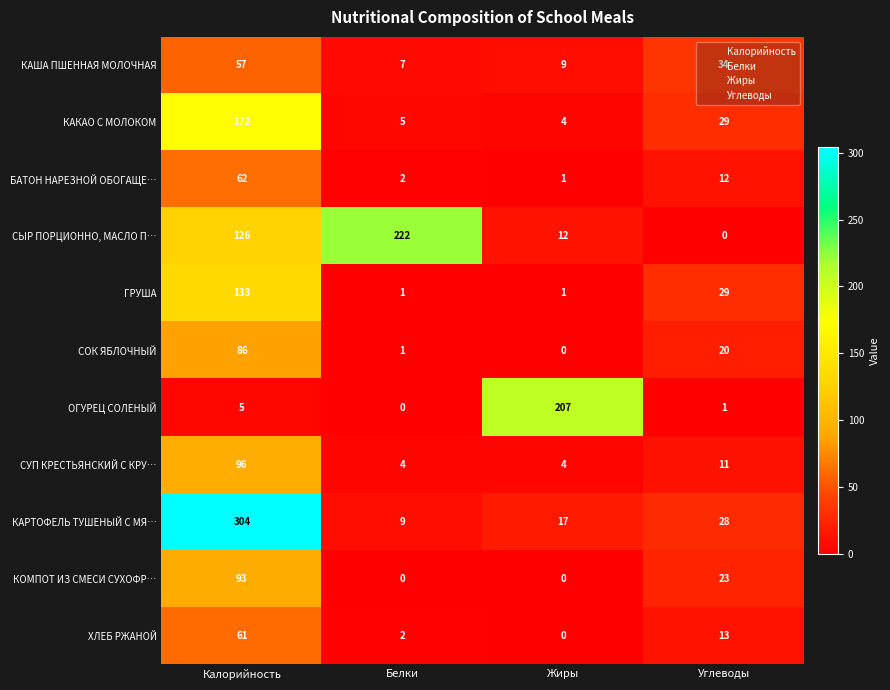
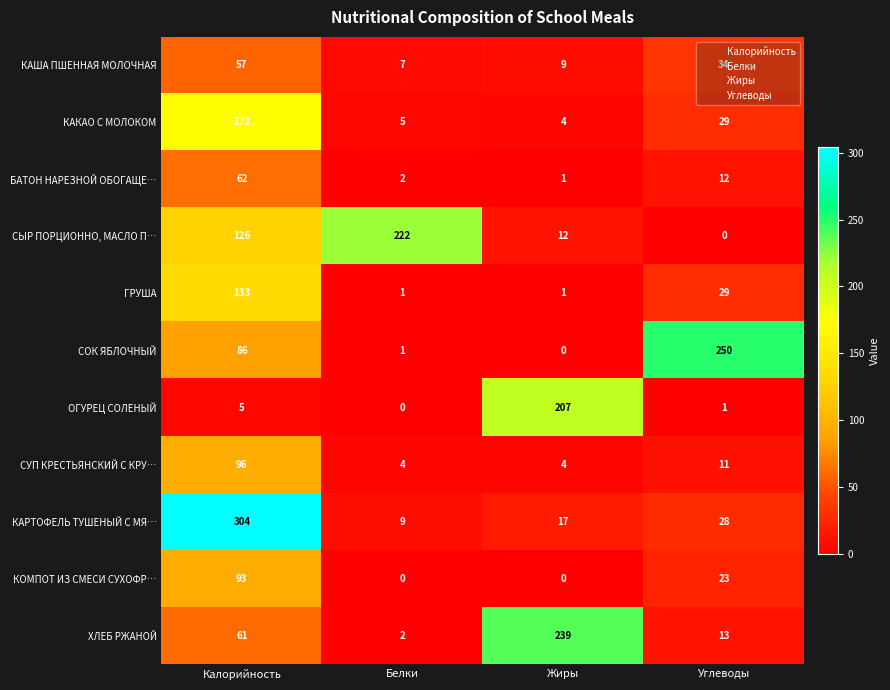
СОК ЯБЛОЧНЫЙ, Углеводы: 20 -> 250
ХЛЕБ РЖАНОЙ, Жиры: 0 -> 239
